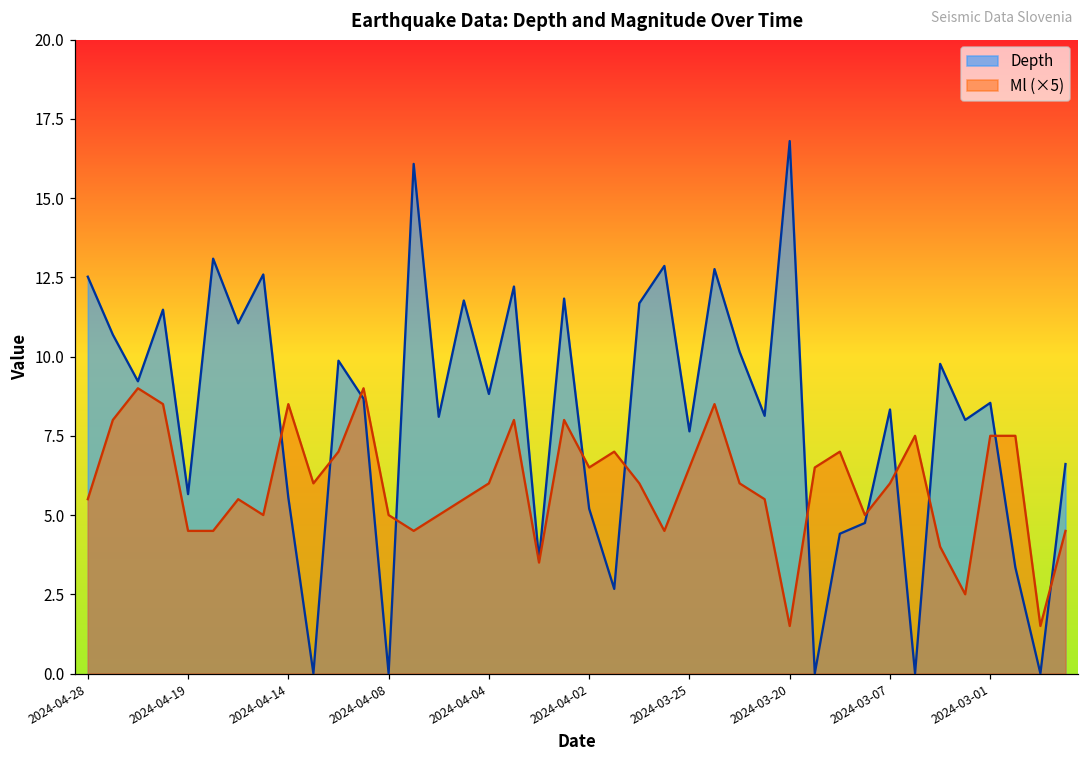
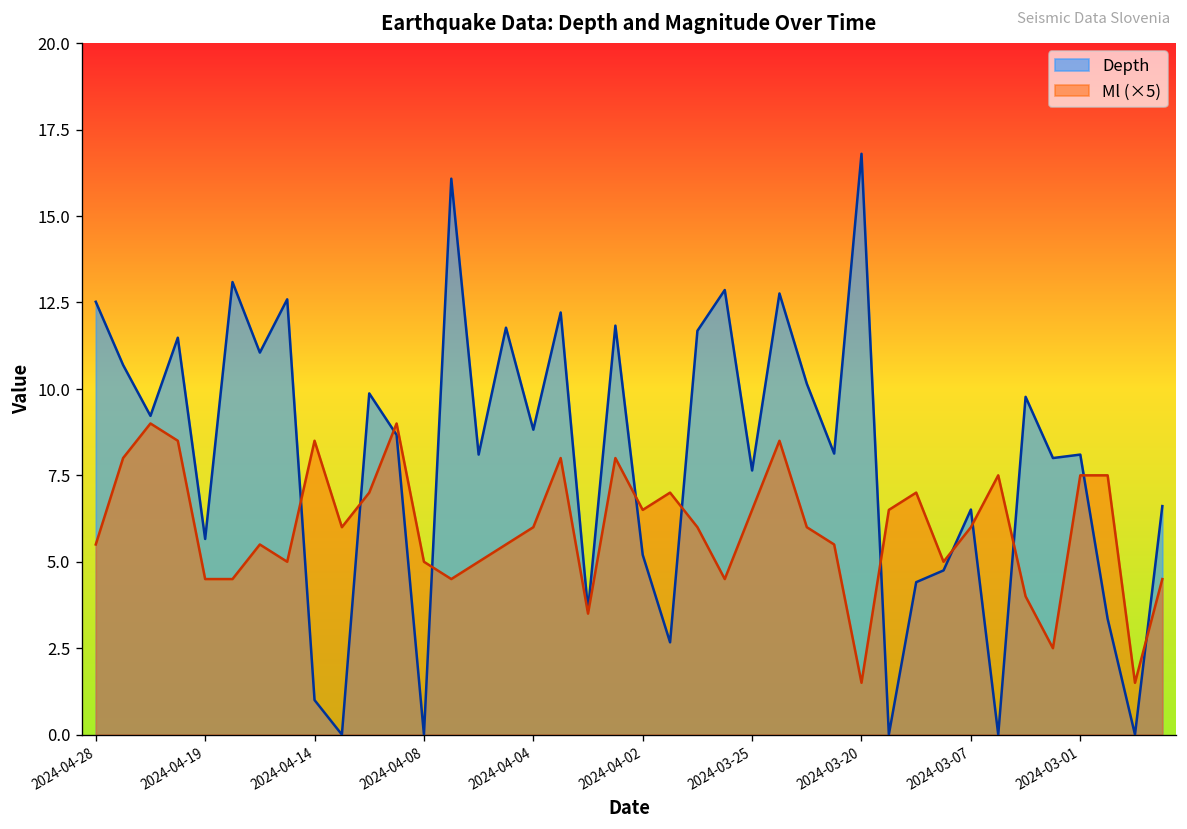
Depth, 2024-04-14: 5.6 -> 1.0
Depth, 2024-03-07: 8.3 -> 6.5
Depth, 2024-03-01: 8.5 -> 8.1
